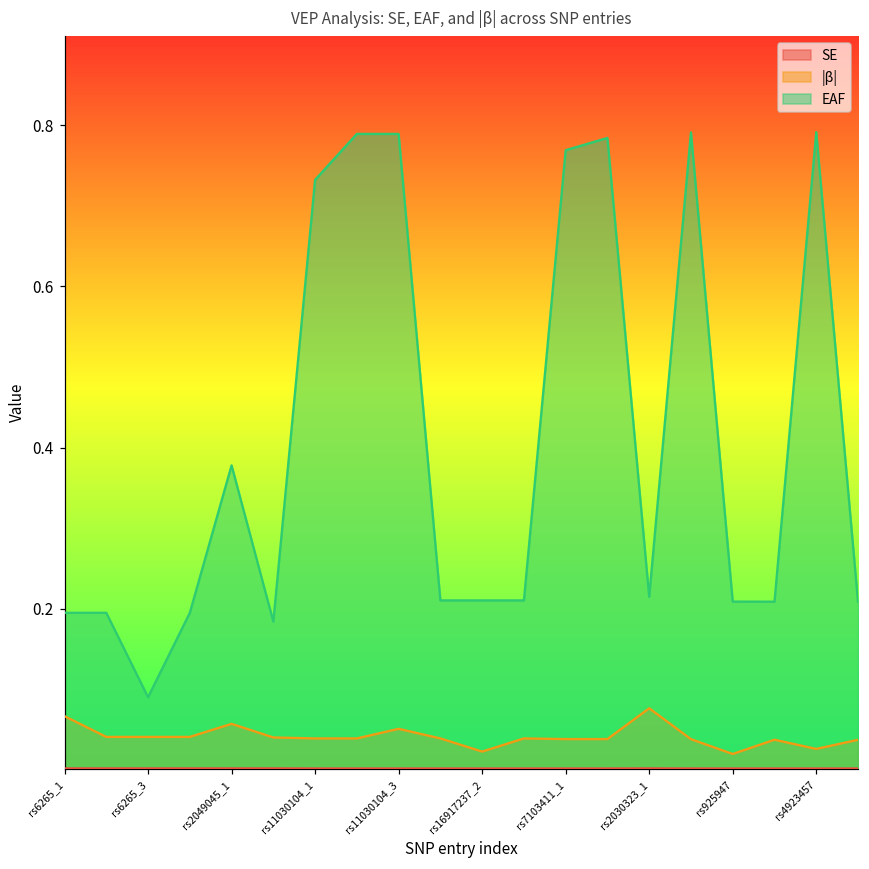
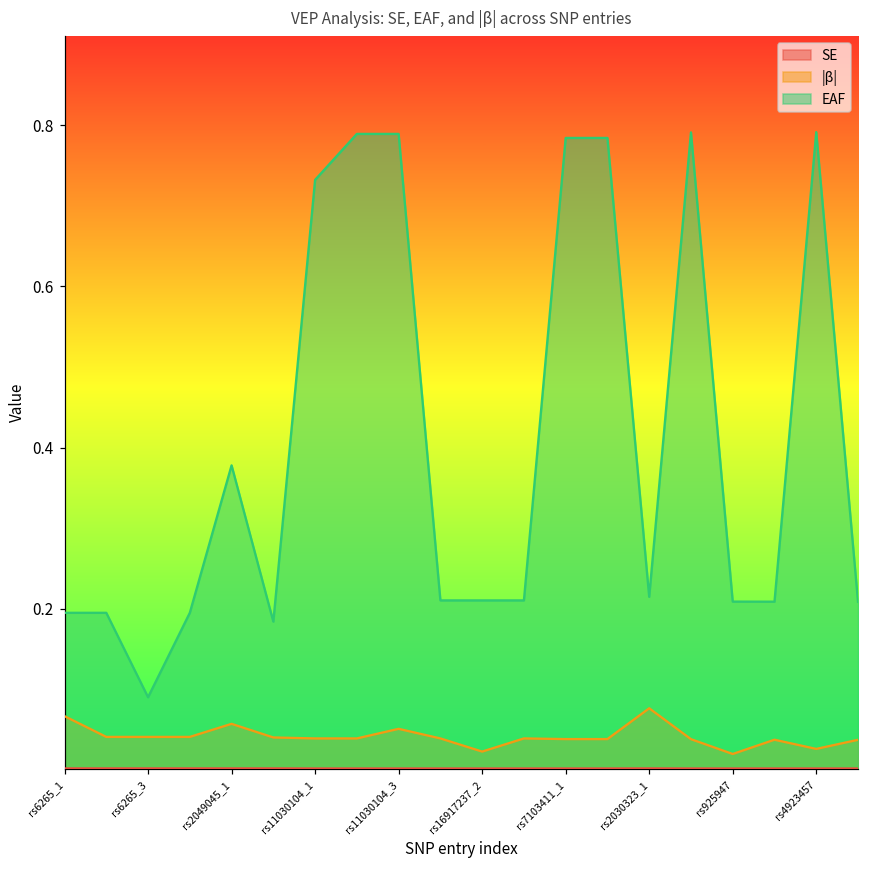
EAF, rs7103411_1: 0.77 -> 0.78
